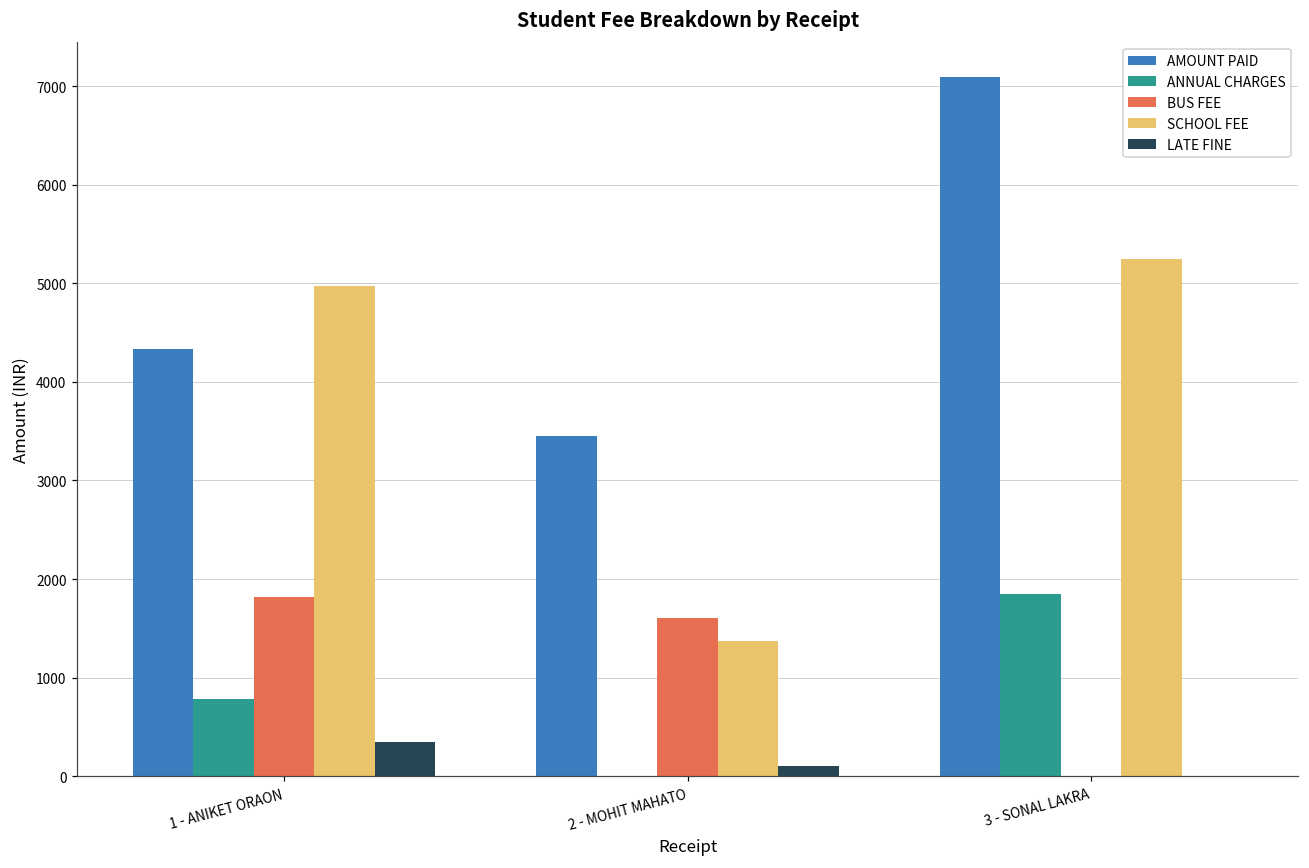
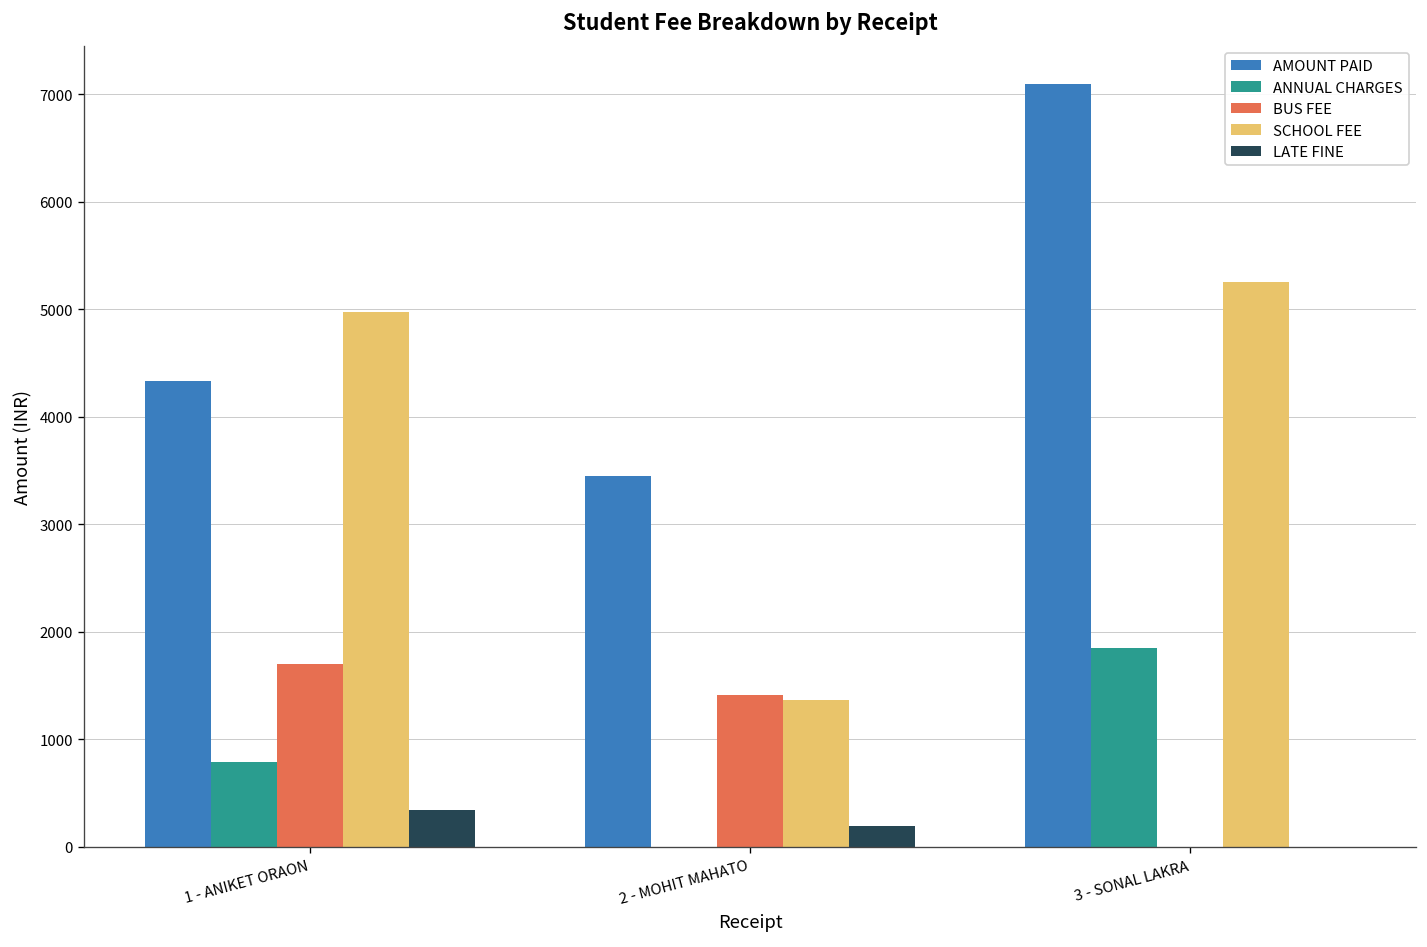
BUS FEE, 1 - ANIKET ORAON: 1800 -> 1700
BUS FEE, 2 - MOHIT MAHATO: 1600 -> 1400
LATE FINE, 2 - MOHIT MAHATO: 100 -> 200
